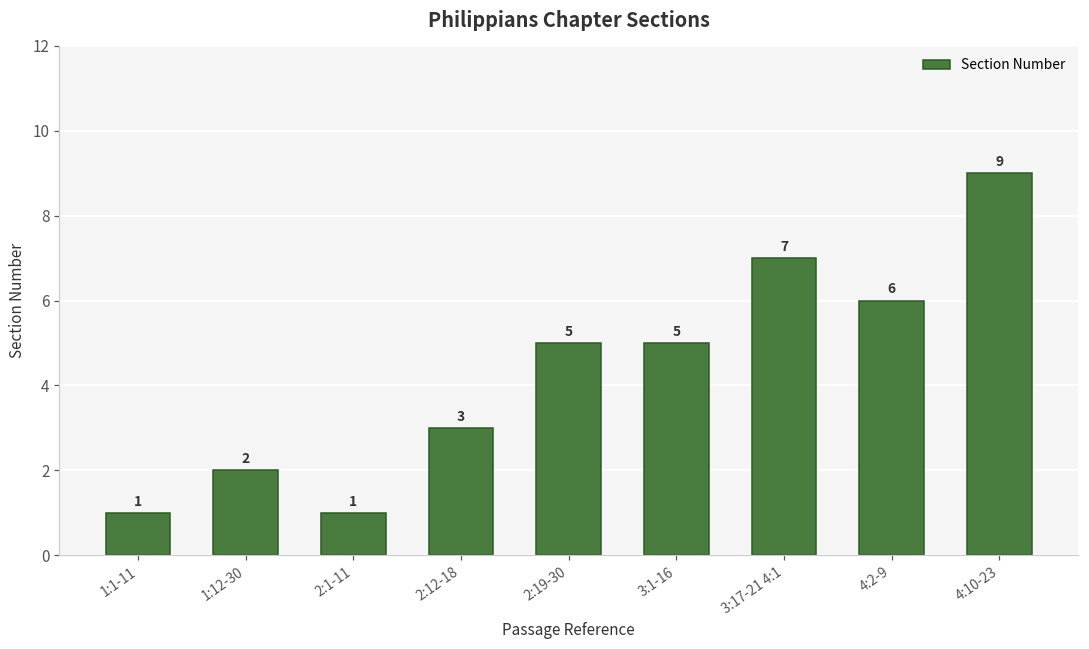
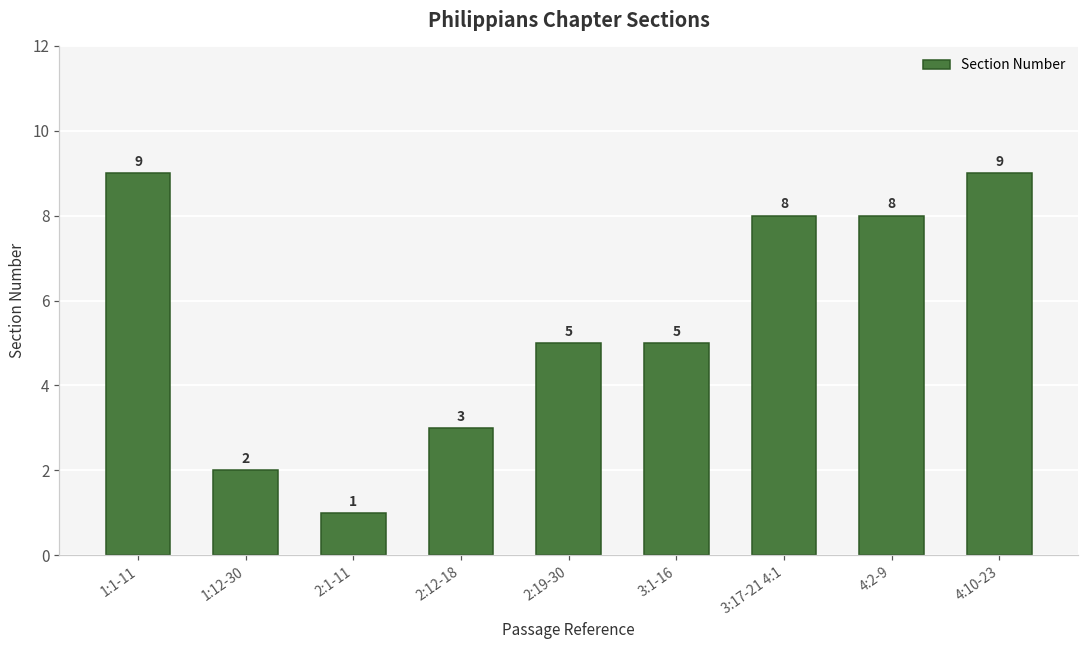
1:1-11: 1 -> 9
3:17-21 4:1: 7 -> 8
4:2-9: 6 -> 8
